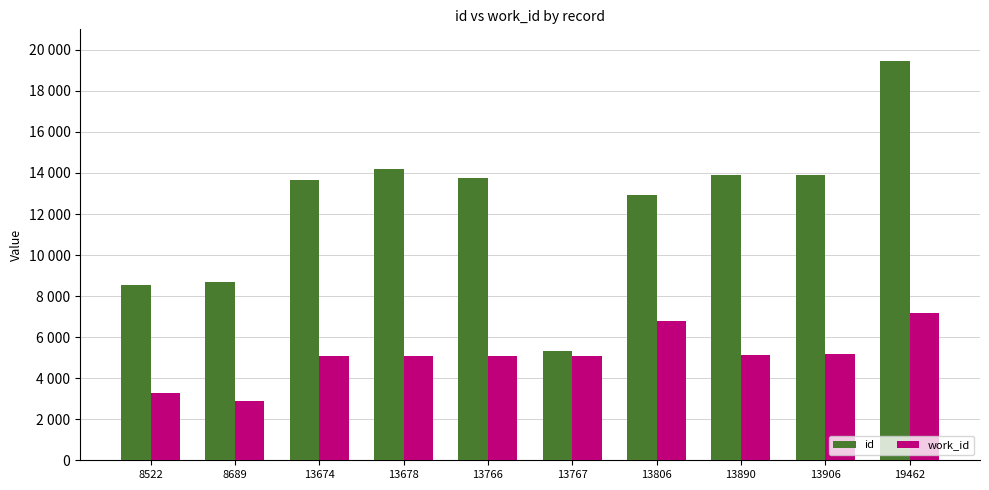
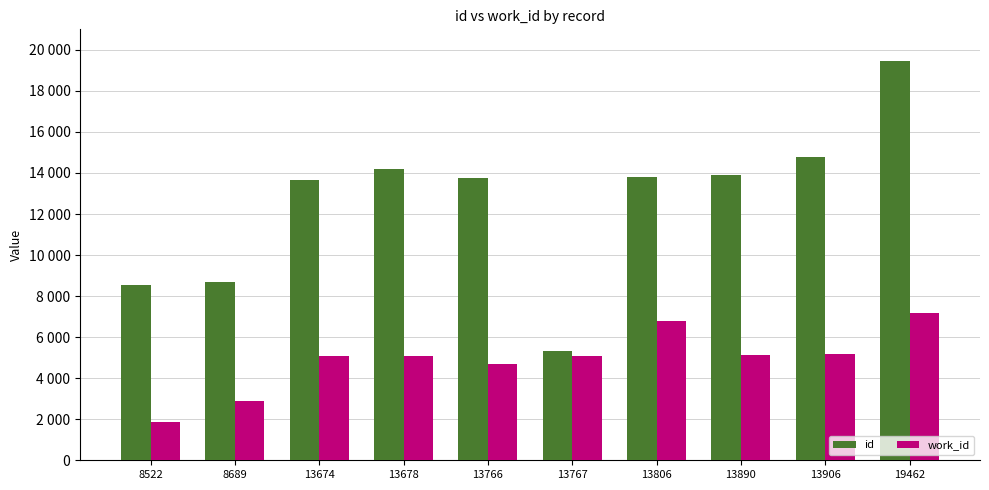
work_id, 8522: 3300 -> 1900
work_id, 13766: 5100 -> 4700
id, 13806: 12900 -> 13800
id, 13906: 13900 -> 14800
